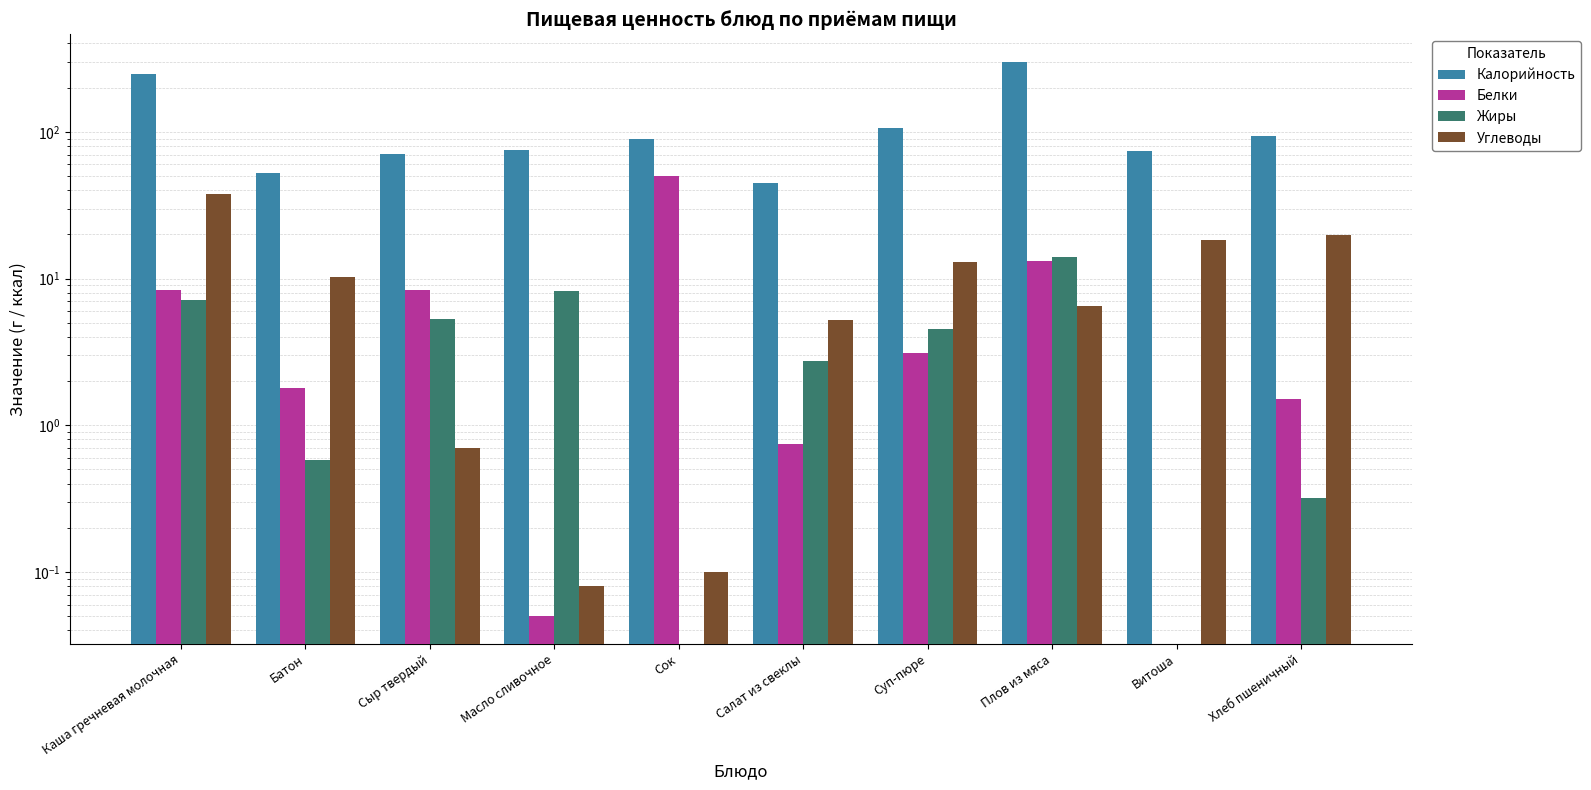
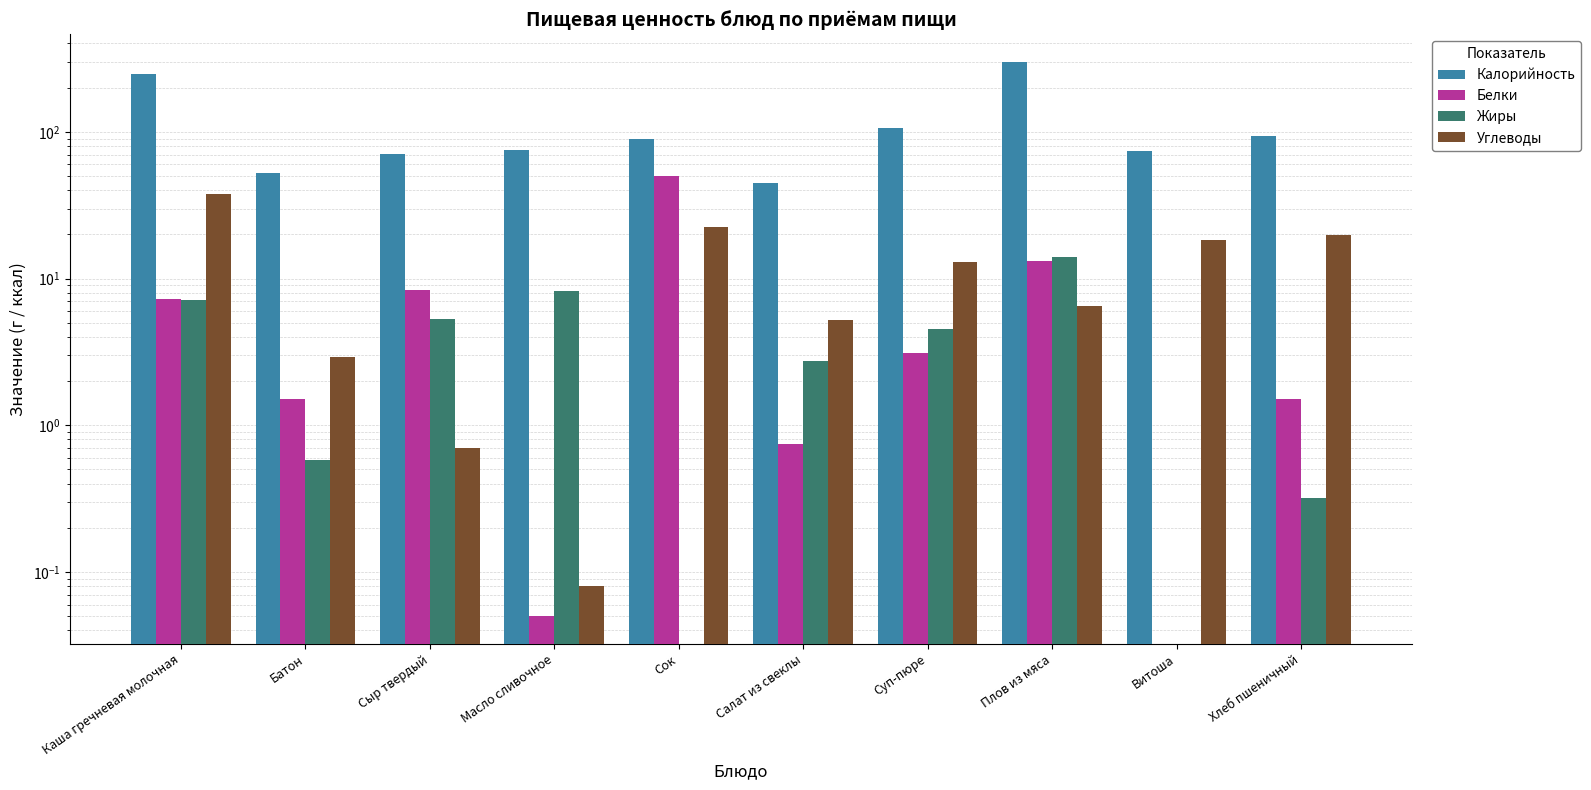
Белки, Каша гречневая молочная: 8 -> 7
Белки, Батон: 1.8 -> 1.5
Углеводы, Батон: 10 -> 2.9
Углеводы, Сок: 0.1 -> 22
